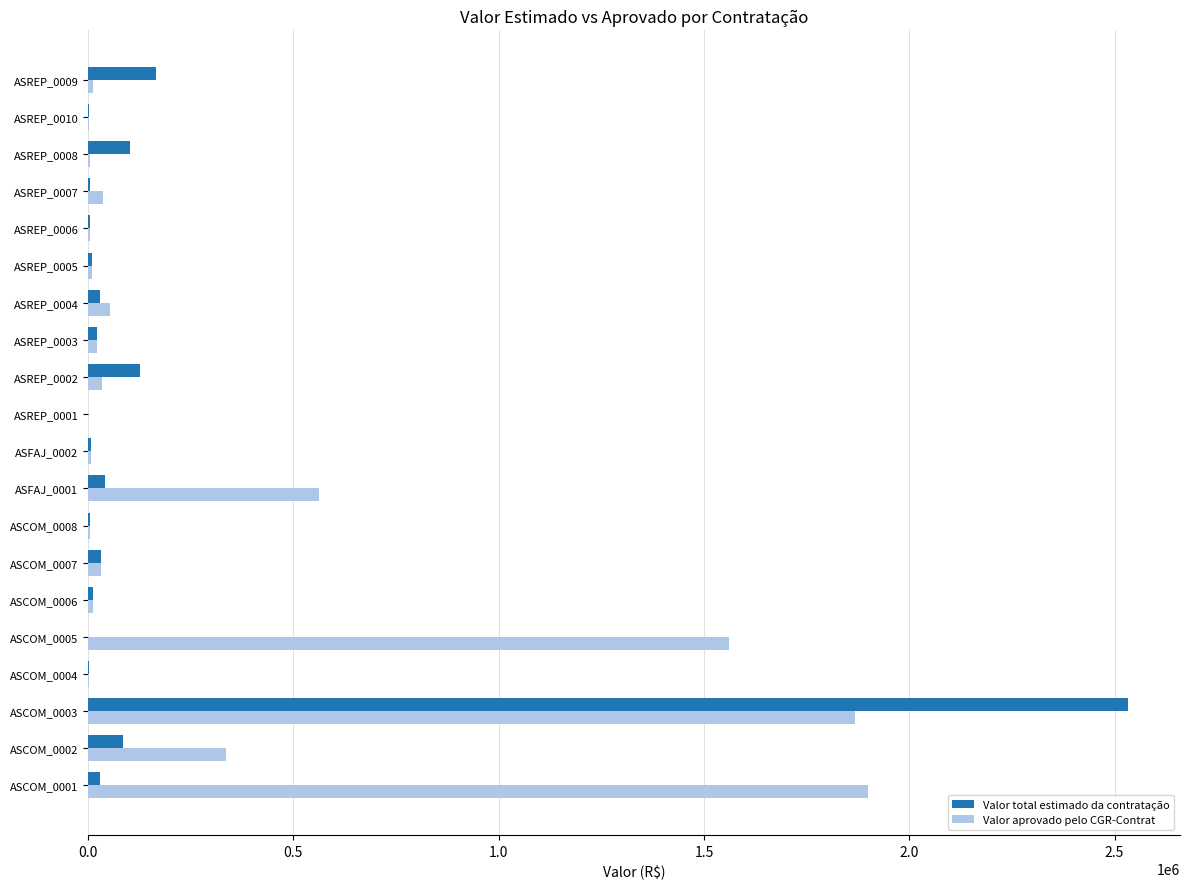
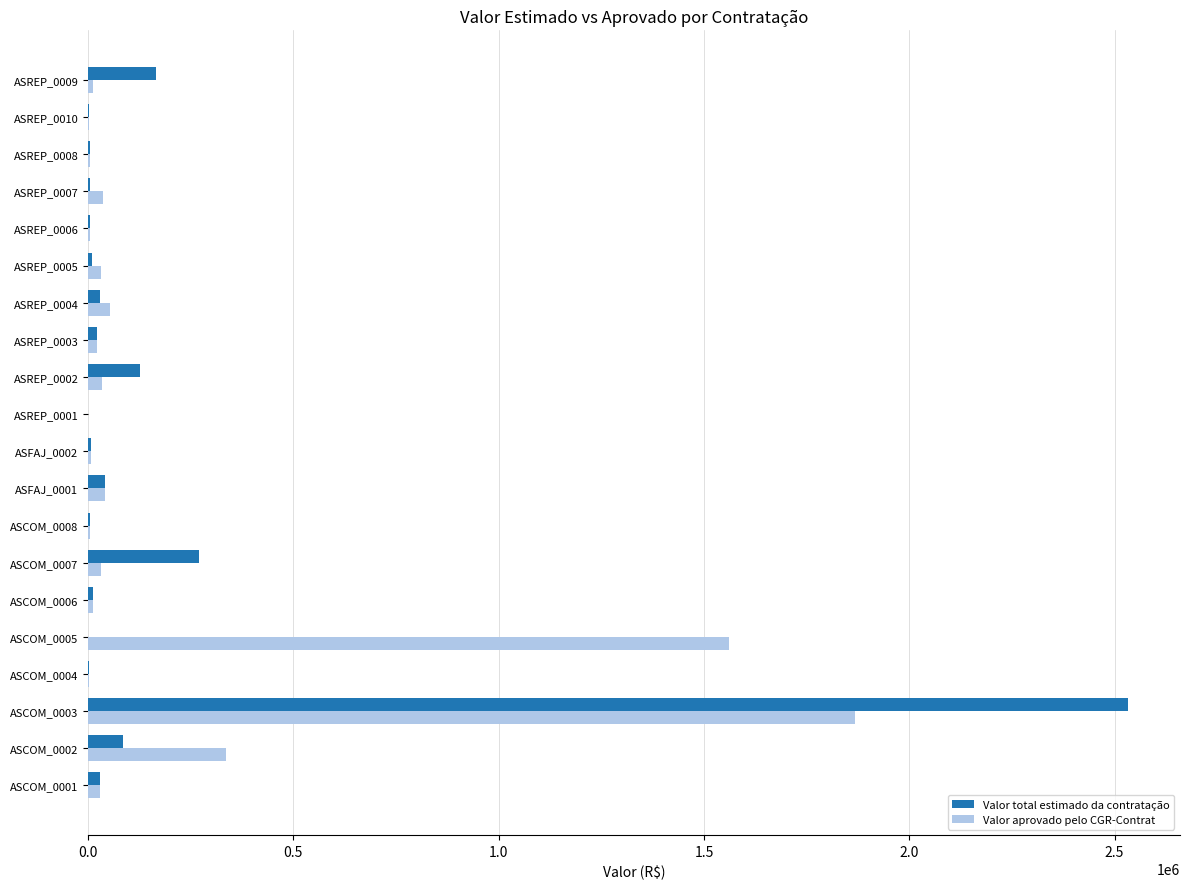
Valor total estimado da contratação, ASREP_0008: 100000 -> 0
Valor aprovado pelo CGR-Contrat, ASREP_0005: 10000 -> 30000
Valor aprovado pelo CGR-Contrat, ASFAJ_0001: 560000 -> 40000
Valor total estimado da contratação, ASCOM_0007: 30000 -> 270000
Valor aprovado pelo CGR-Contrat, ASCOM_0001: 1900000 -> 30000
